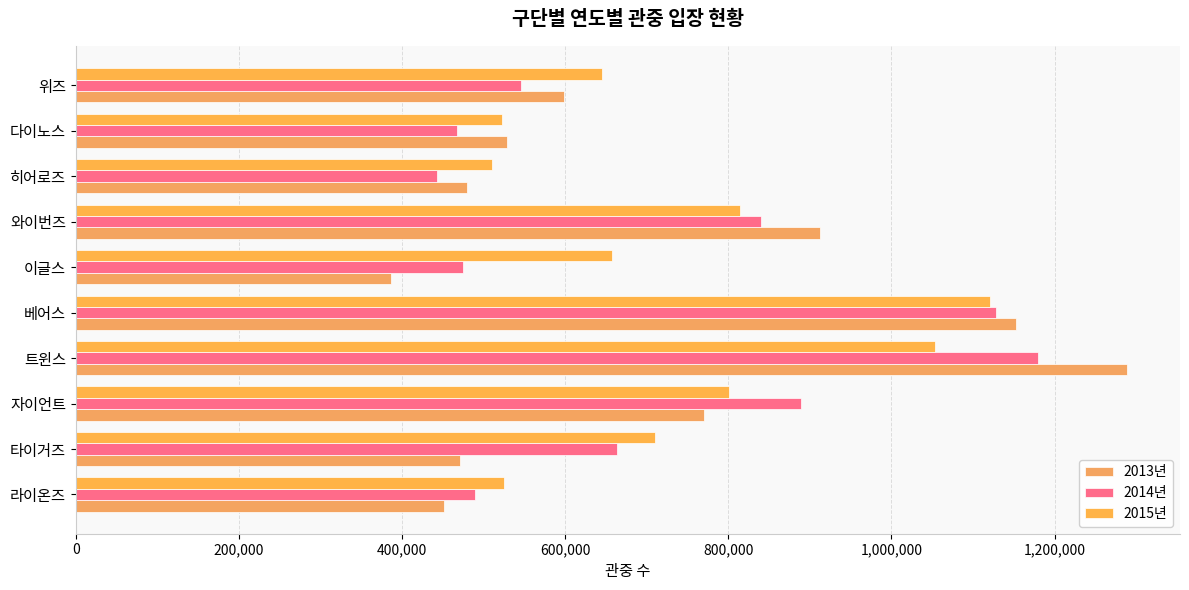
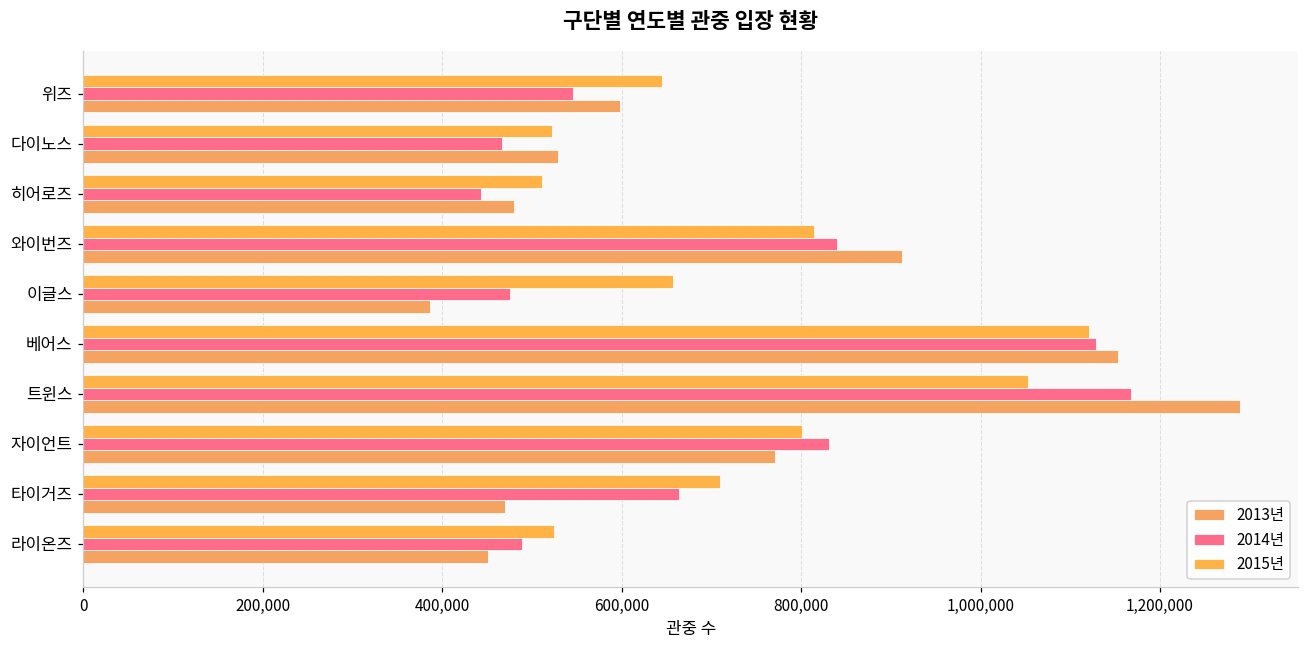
2014년, 트윈스: 1,180,000 -> 1,170,000
2014년, 자이언트: 890,000 -> 830,000
